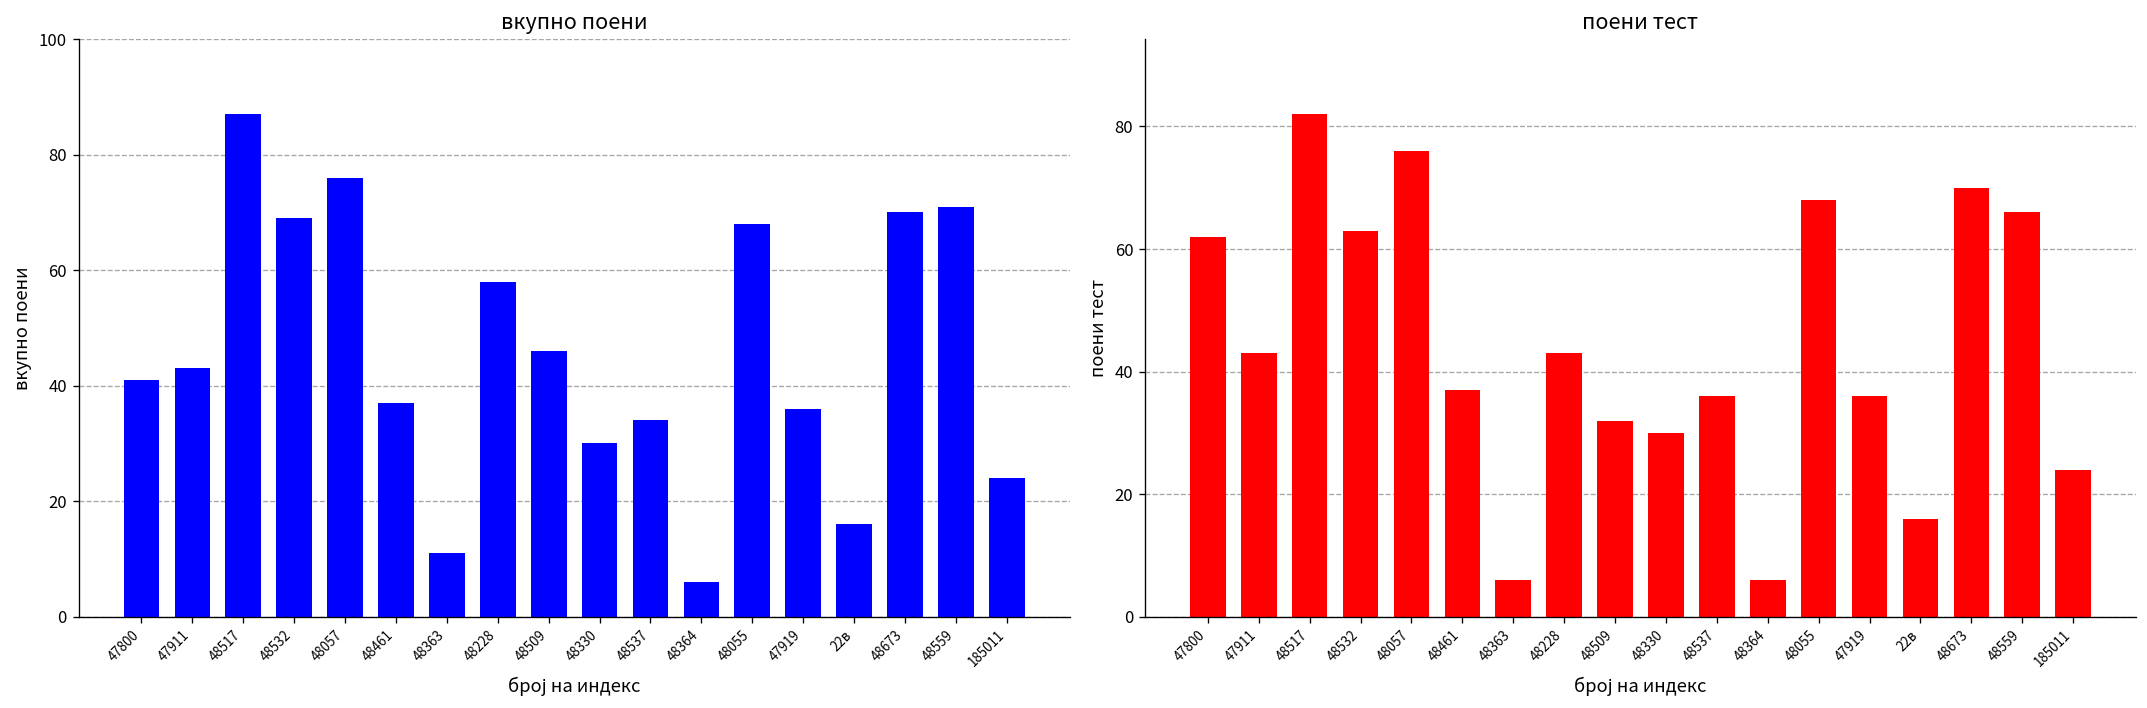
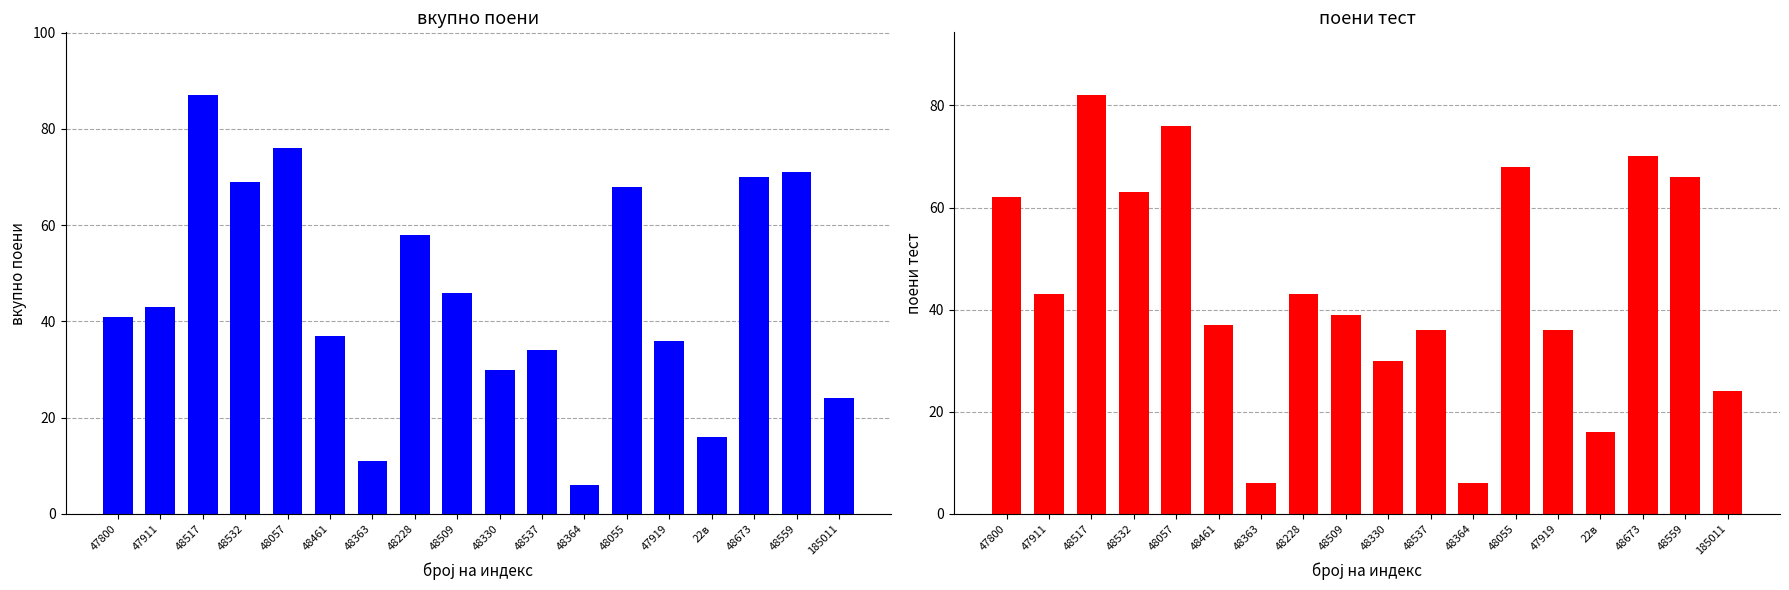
поени тест, 48509: 32 -> 39
